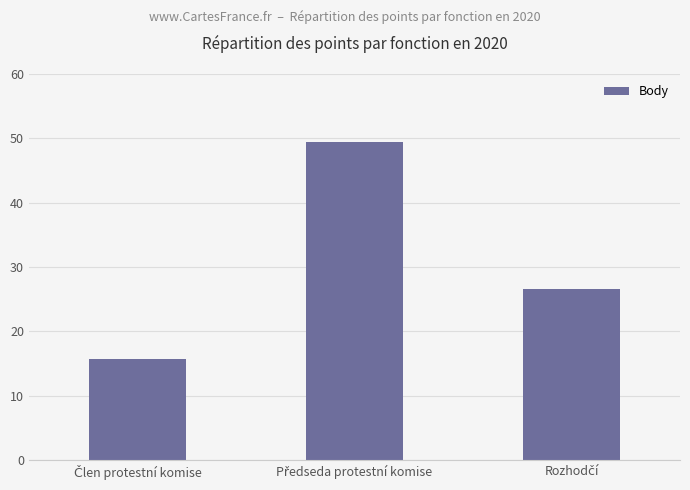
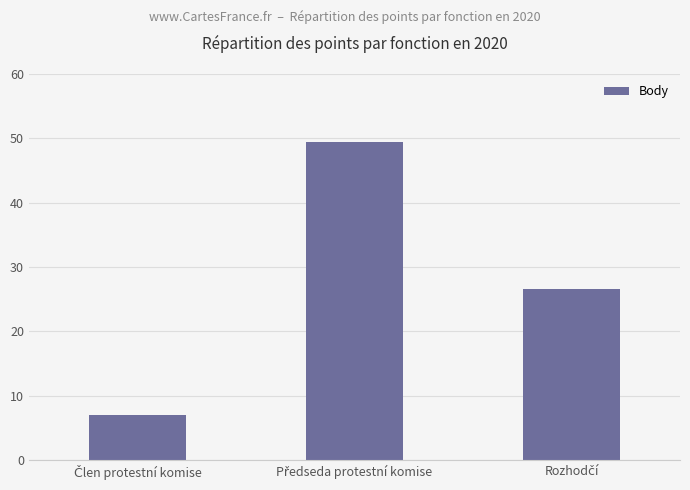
Člen protestní komise: 16 -> 7
